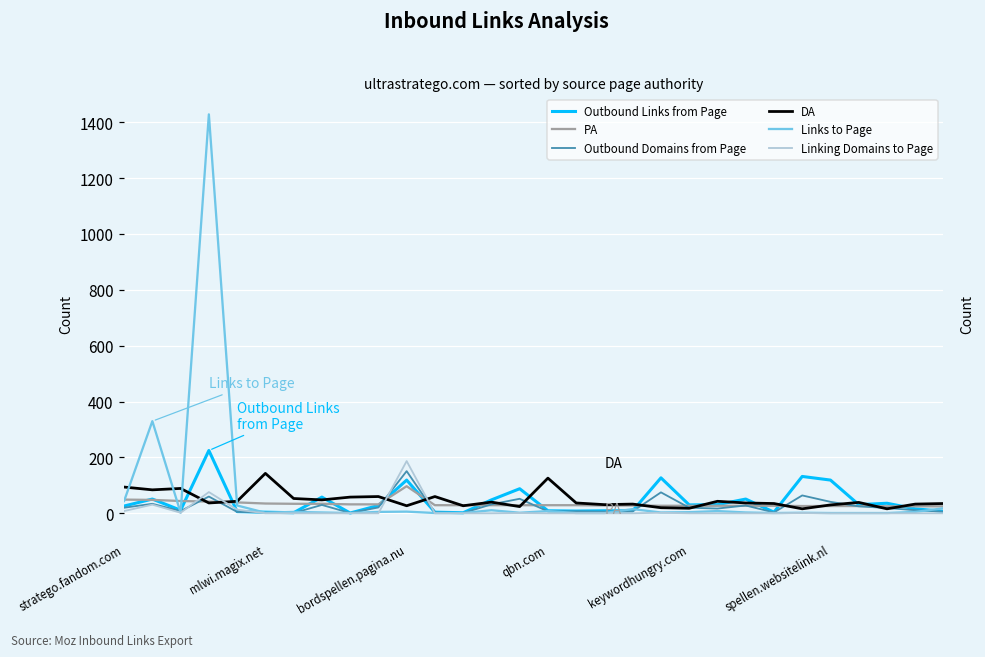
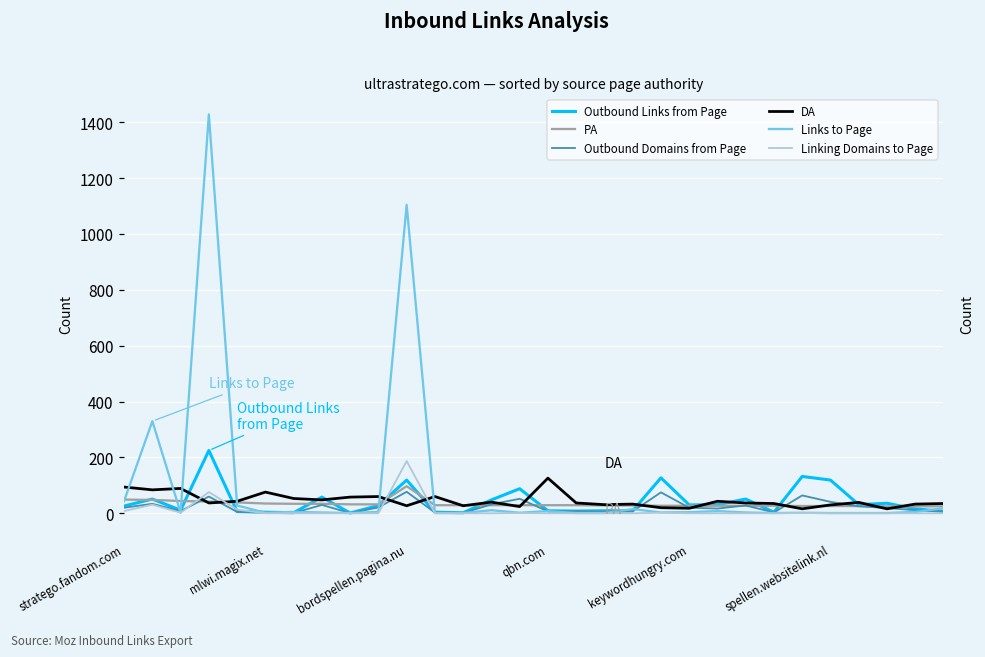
DA, mlwi.magix.net: 140 -> 80
Outbound Domains from Page, bordspellen.pagina.nu: 150 -> 80
Links to Page, bordspellen.pagina.nu: 10 -> 1110
